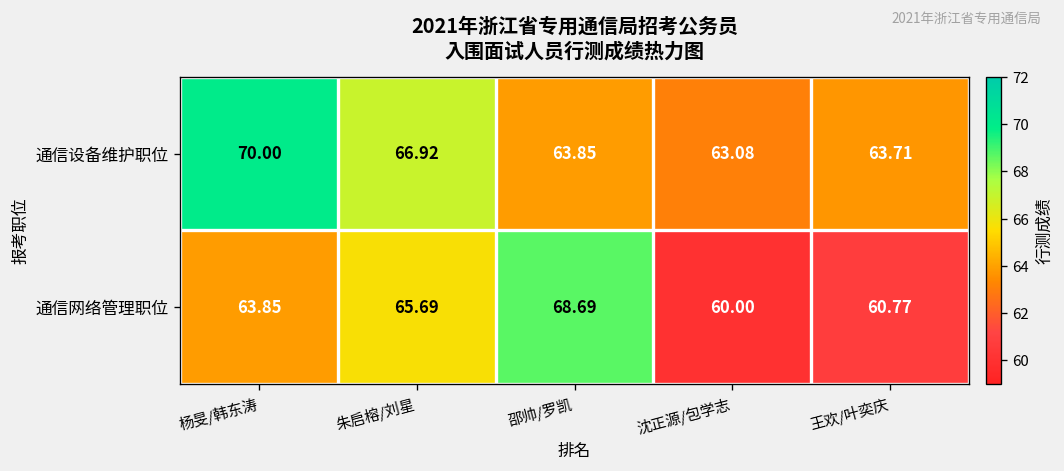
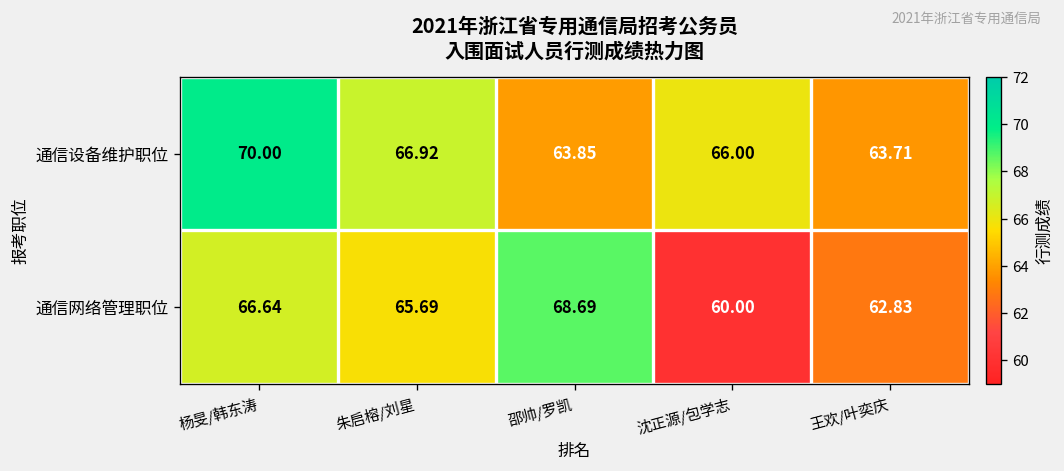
通信设备维护职位, 沈正源/包学志: 63.08 -> 66.00
通信网络管理职位, 杨旻/韩东涛: 63.85 -> 66.64
通信网络管理职位, 王欢/叶奕庆: 60.77 -> 62.83
